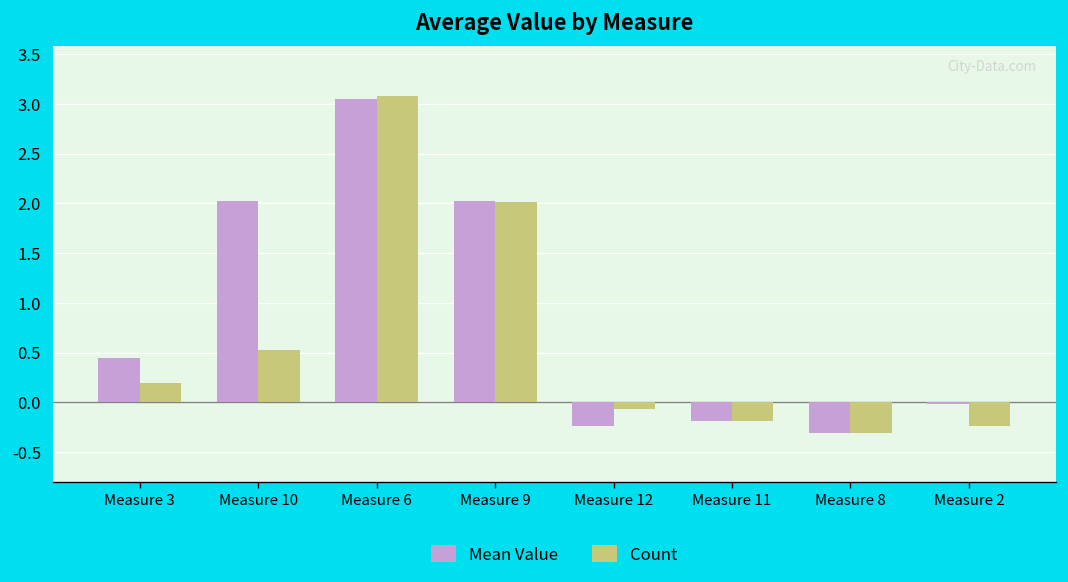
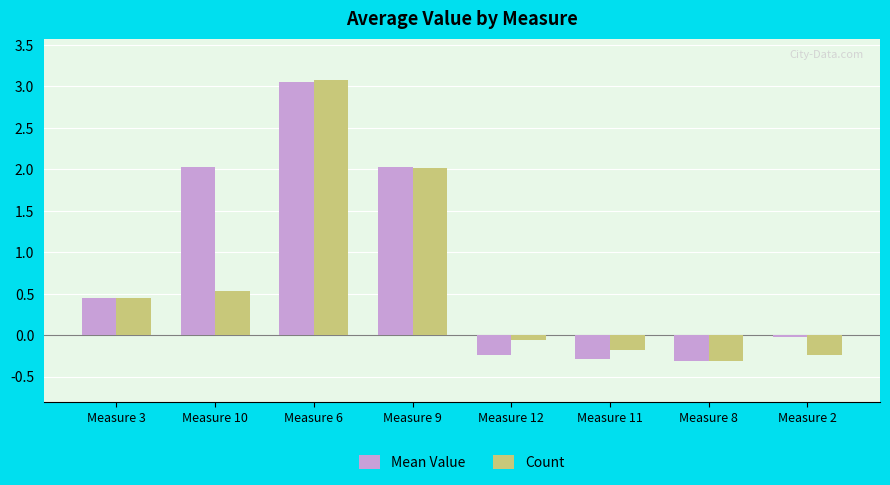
Count, Measure 3: 0.2 -> 0.4
Mean Value, Measure 11: -0.2 -> -0.3
